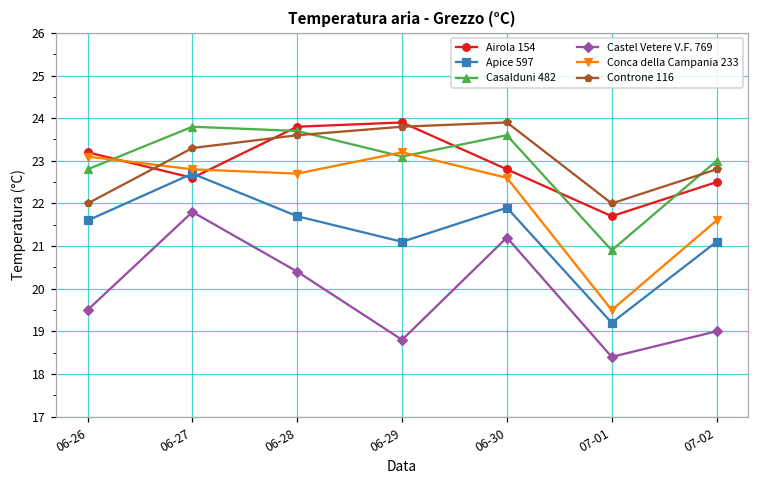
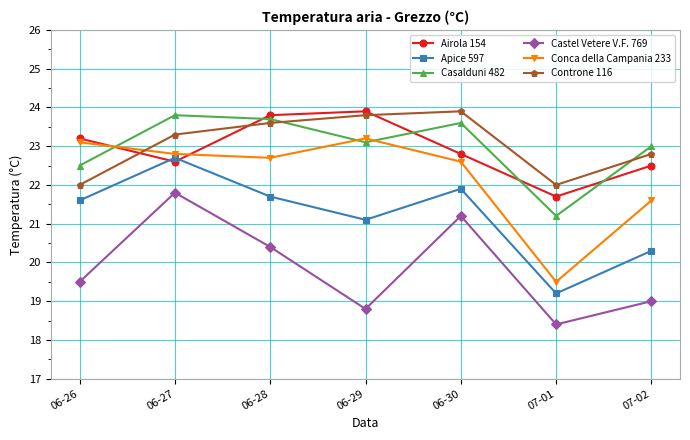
Casalduni 482, 06-26: 22.8 -> 22.5
Casalduni 482, 07-01: 20.9 -> 21.2
Apice 597, 07-02: 21.1 -> 20.3
